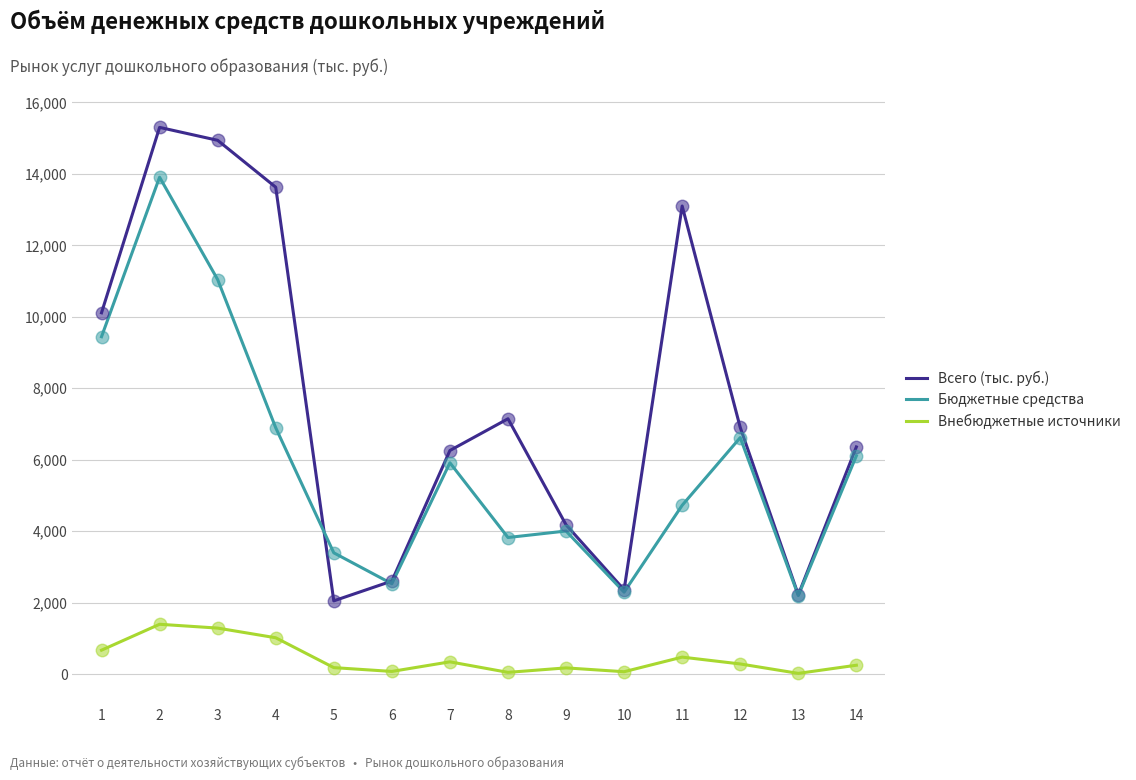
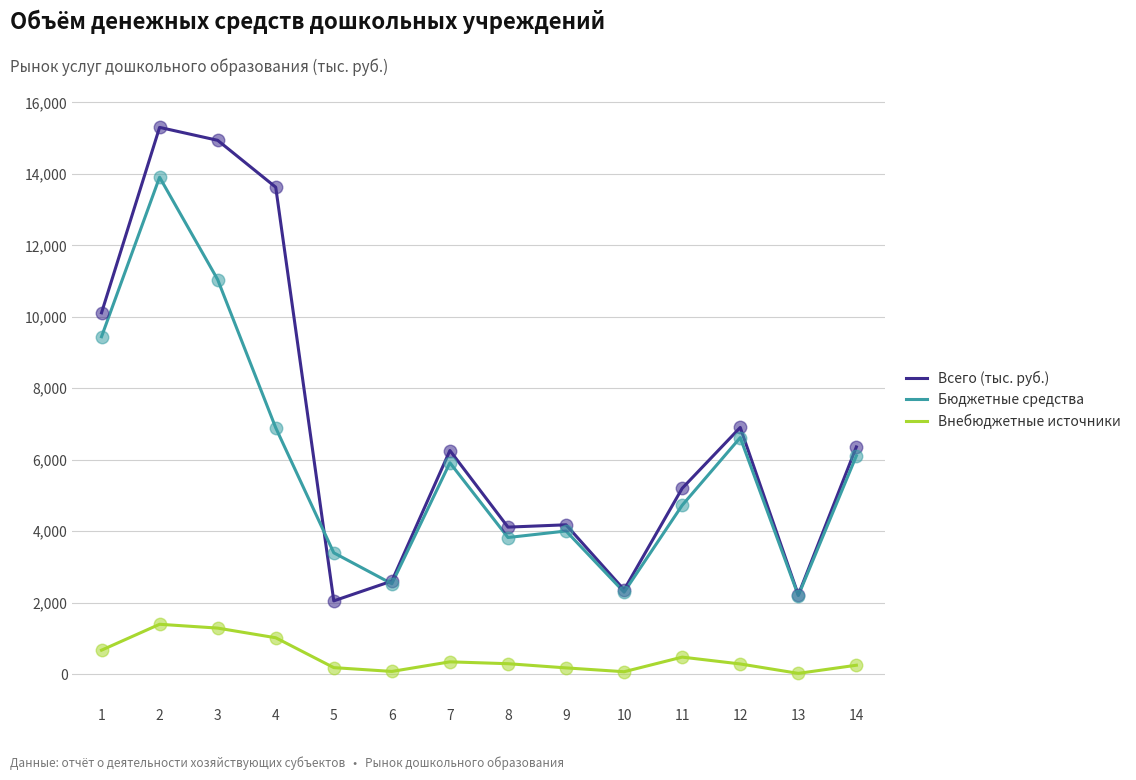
Всего (тыс. руб.), 8: 7,100 -> 4,100
Внебюджетные источники, 8: 0 -> 300
Всего (тыс. руб.), 11: 13,100 -> 5,200
